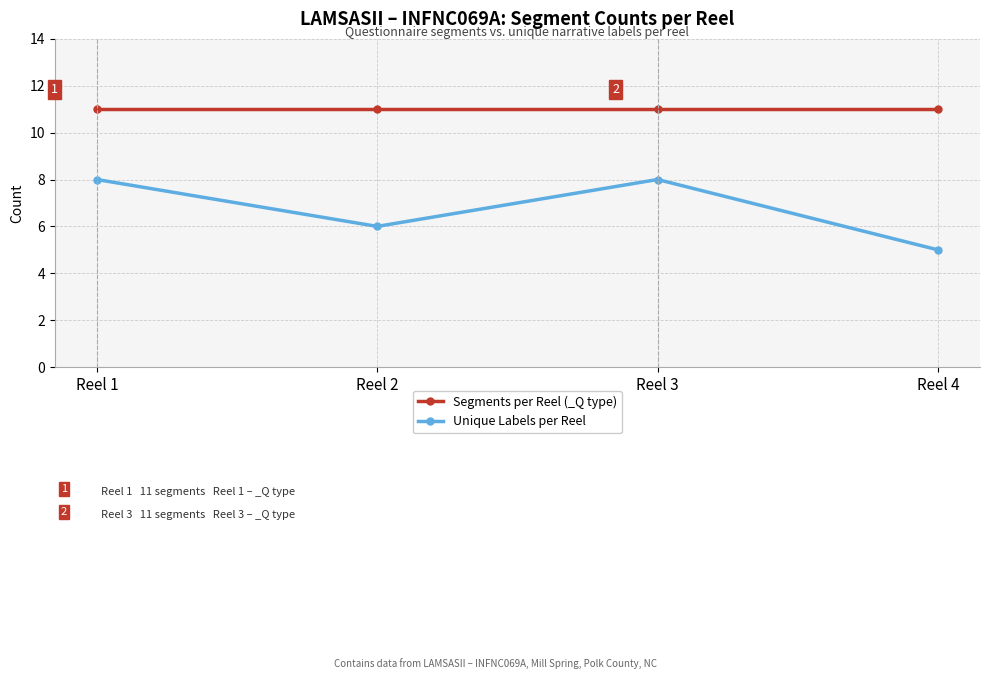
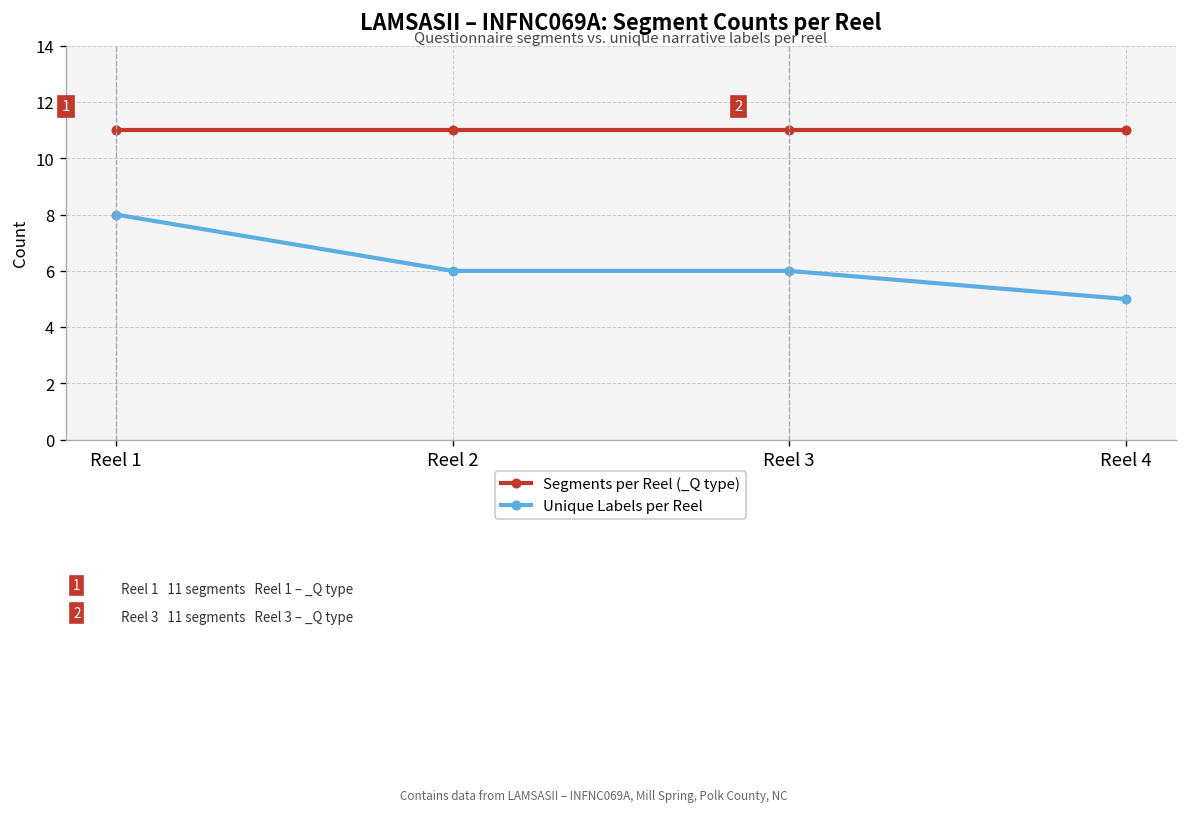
Unique Labels per Reel, Reel 3: 8 -> 6
